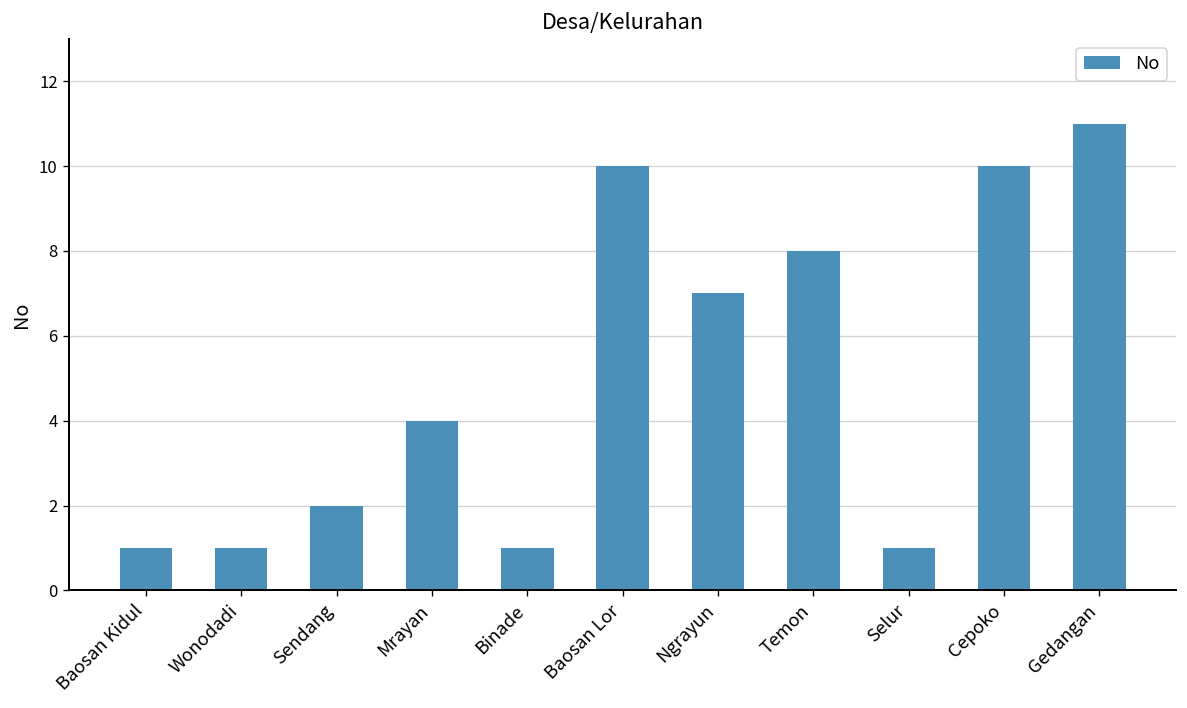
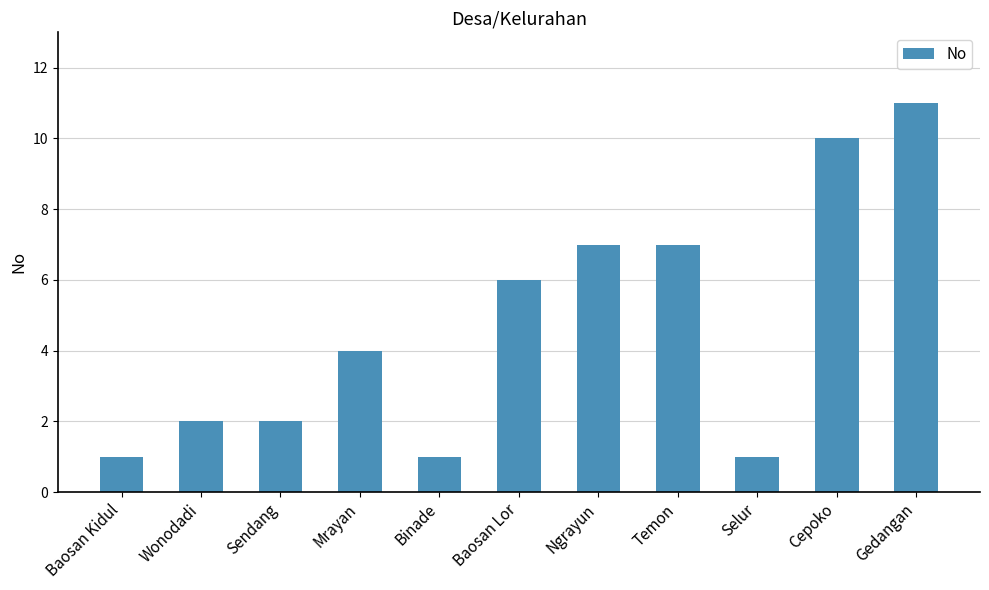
Wonodadi: 1 -> 2
Baosan Lor: 10 -> 6
Temon: 8 -> 7
